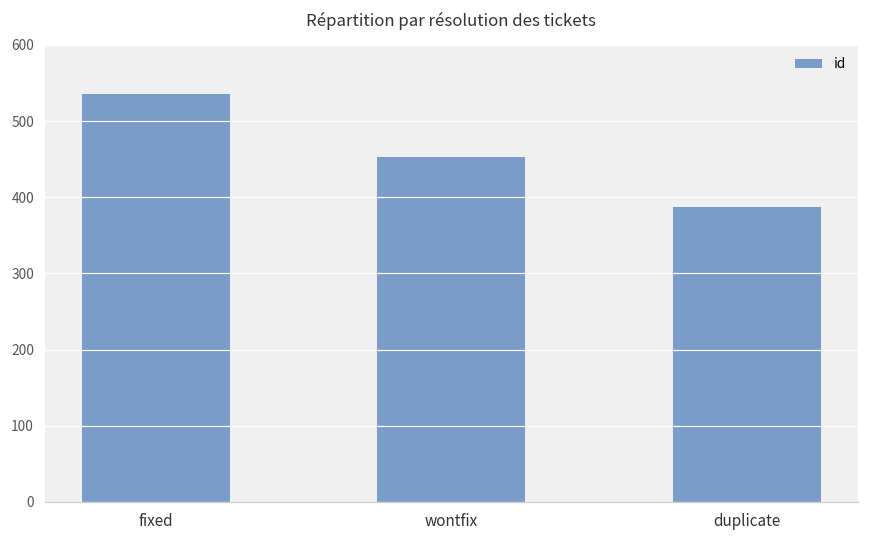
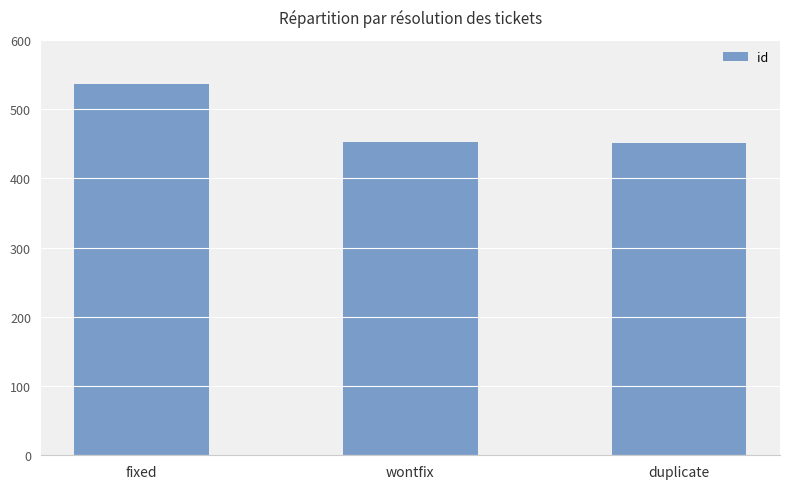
duplicate: 390 -> 450
